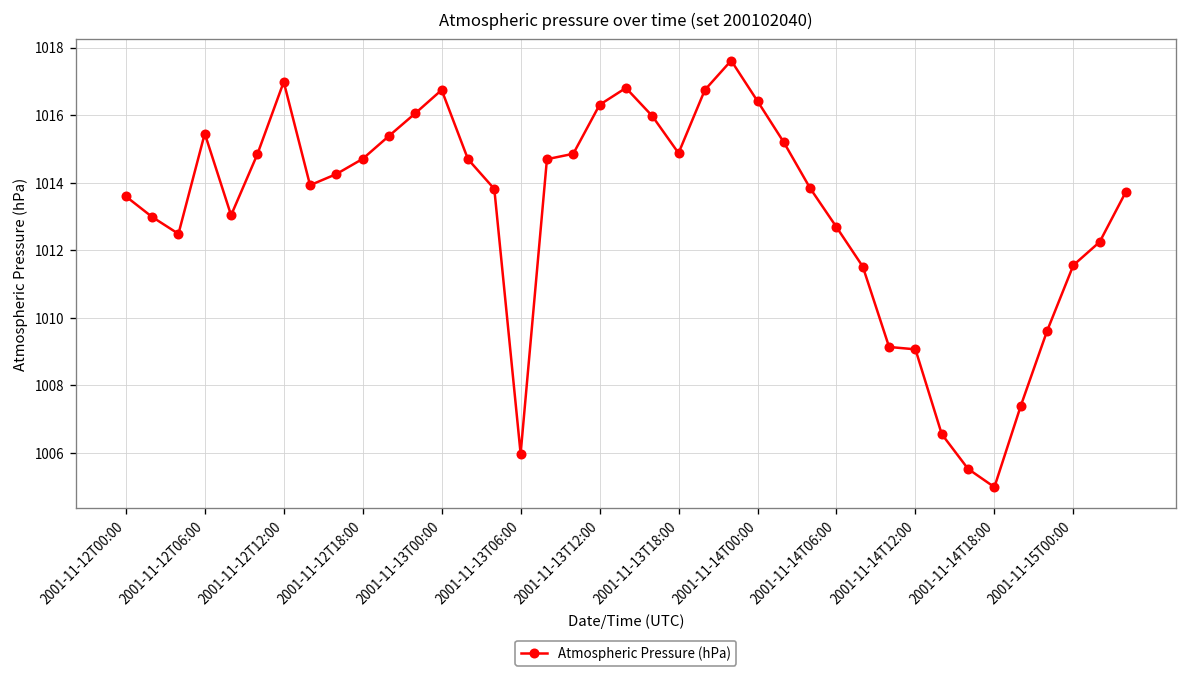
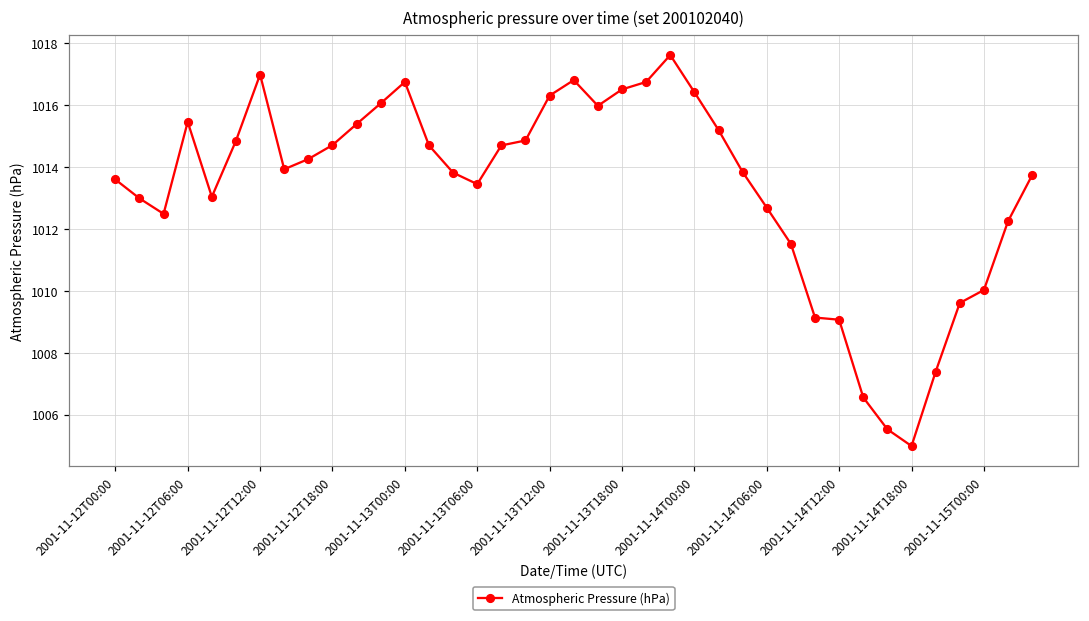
2001-11-13T06:00: 1006.0 -> 1013.5
2001-11-13T18:00: 1014.9 -> 1016.5
2001-11-15T00:00: 1011.6 -> 1010.0
